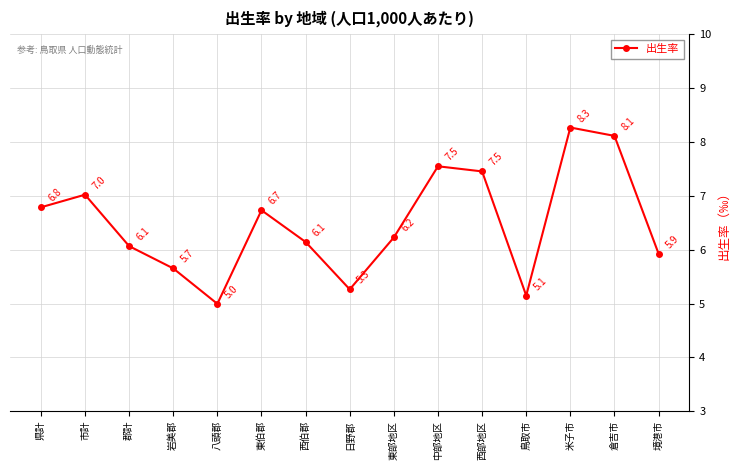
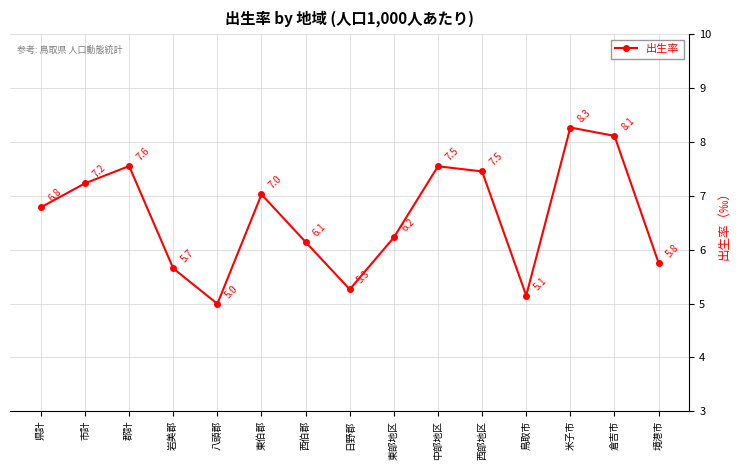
市計: 7.0 -> 7.2
郡計: 6.1 -> 7.6
東伯郡: 6.7 -> 7.0
境港市: 5.9 -> 5.8
